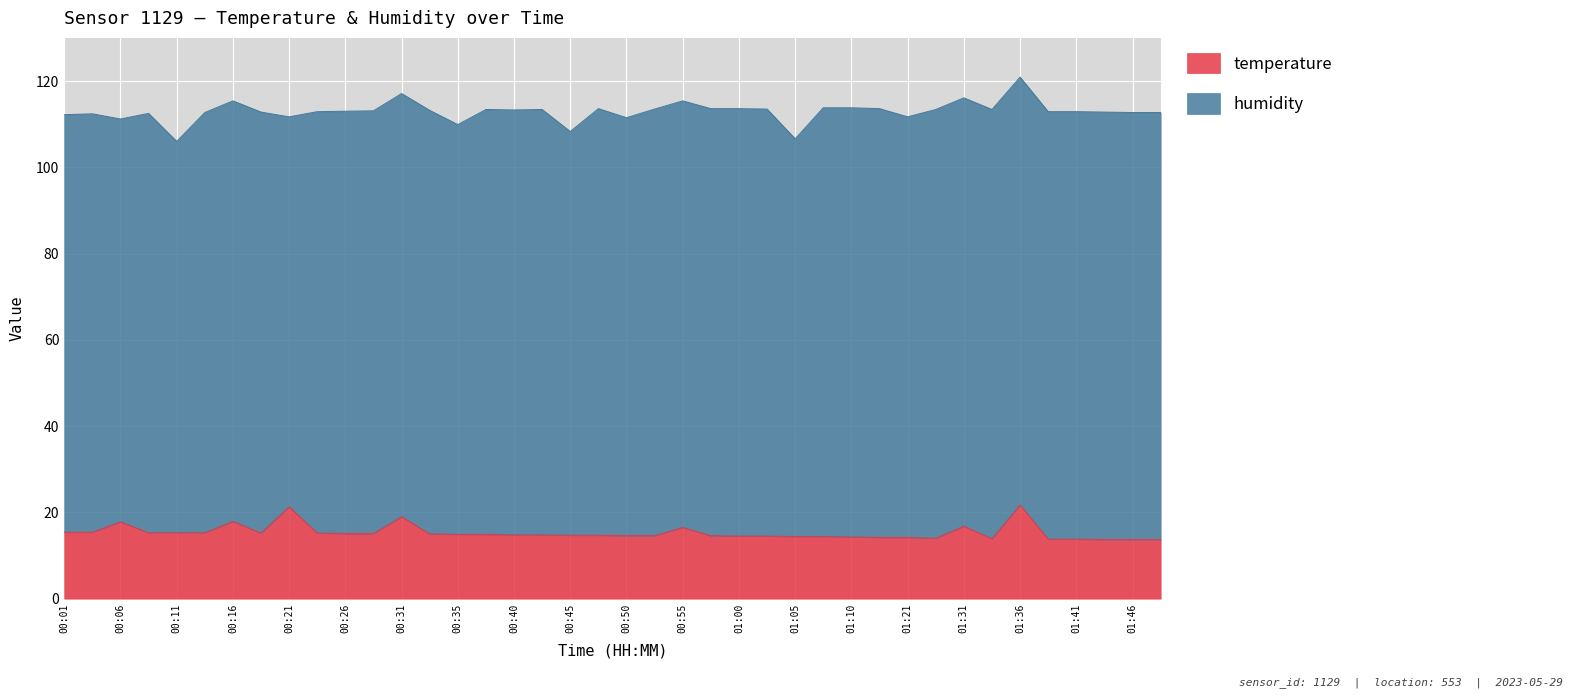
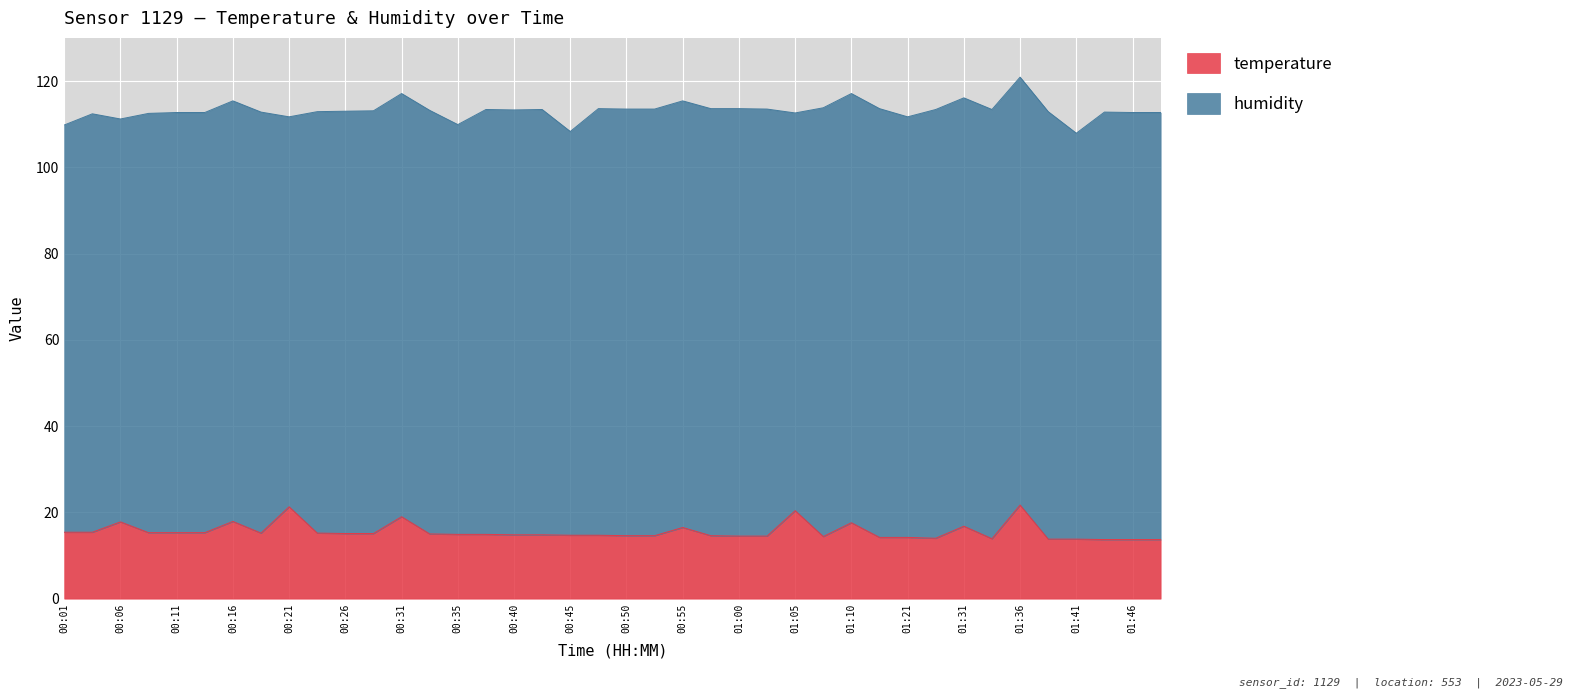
humidity, 00:01: 97 -> 94
humidity, 00:11: 91 -> 97
humidity, 00:50: 97 -> 99
temperature, 01:05: 14 -> 20
temperature, 01:10: 14 -> 18
humidity, 01:41: 99 -> 94
